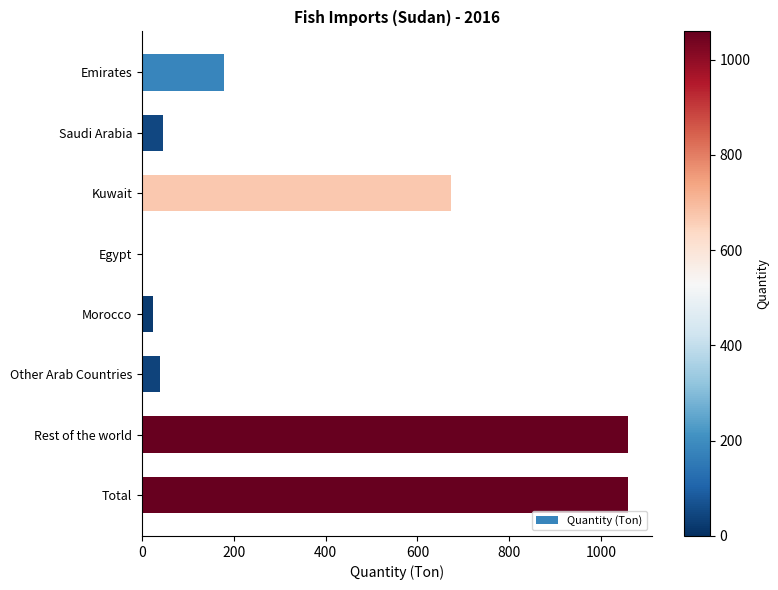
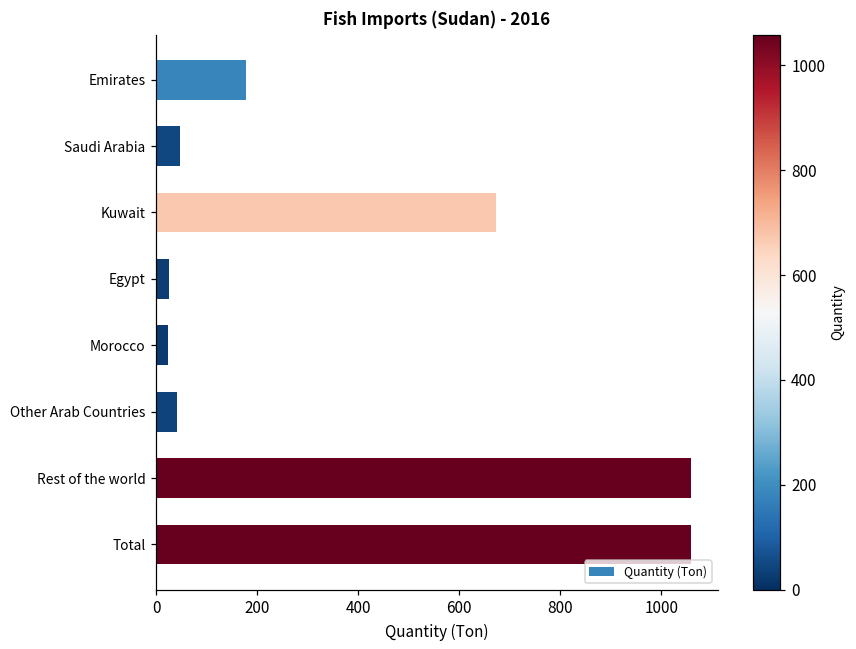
Egypt: 0 -> 30
